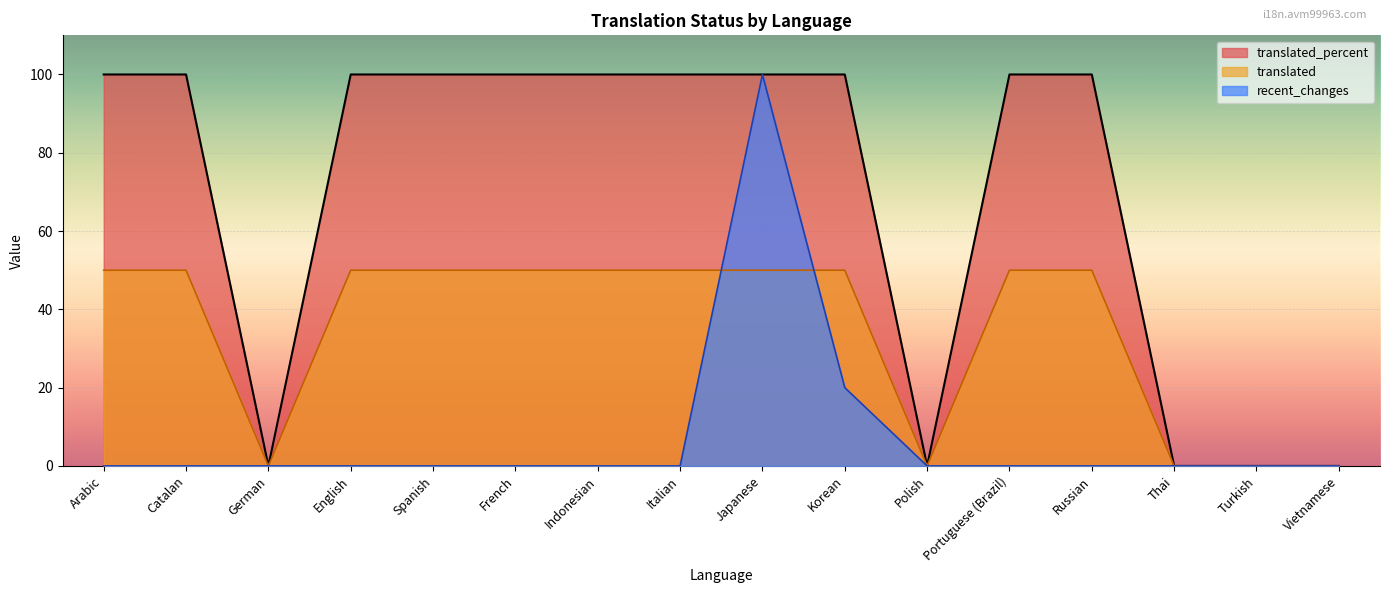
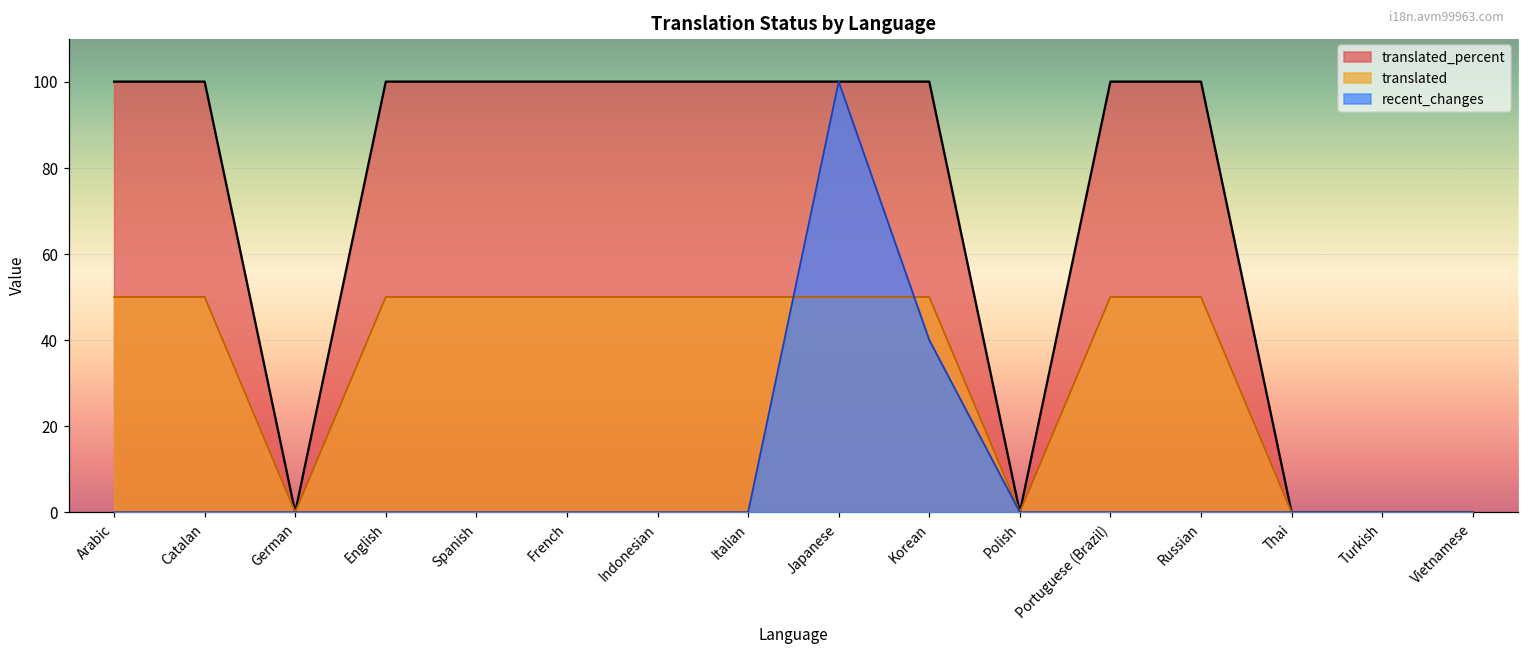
recent_changes, Korean: 20 -> 40
